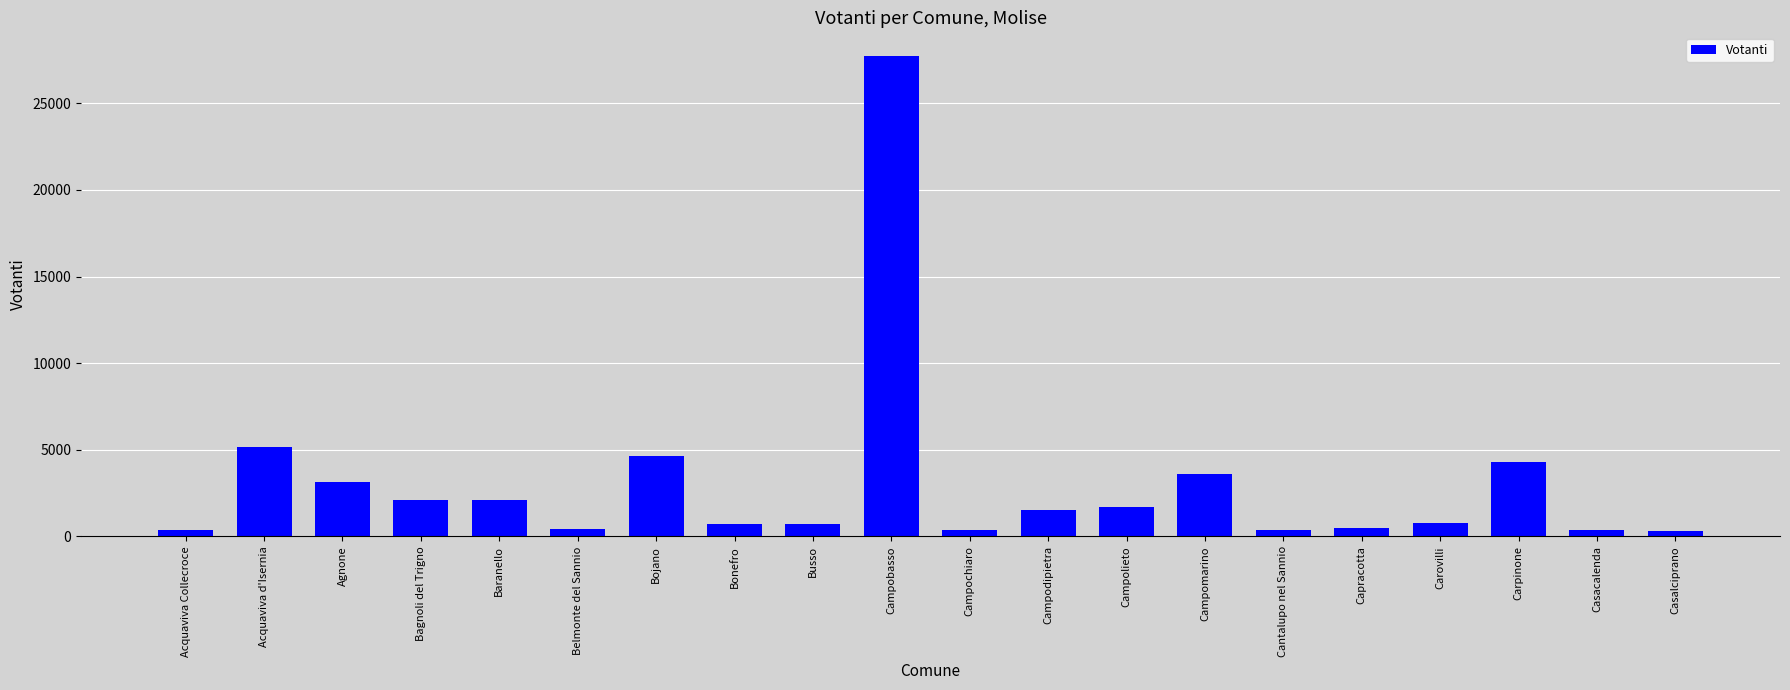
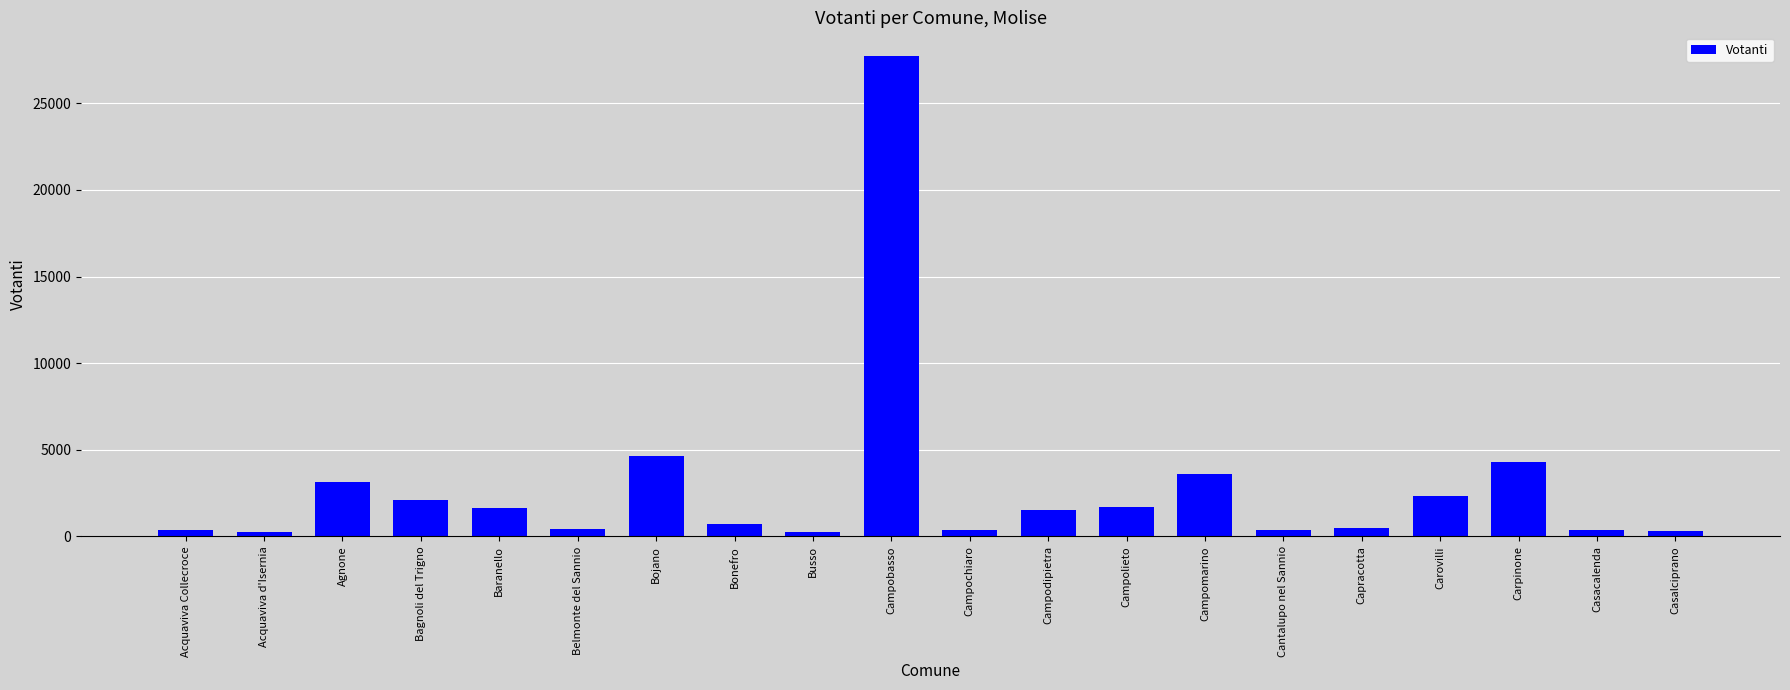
Acquaviva d'Isernia: 5200 -> 300
Baranello: 2100 -> 1600
Busso: 700 -> 300
Carovilli: 800 -> 2300
